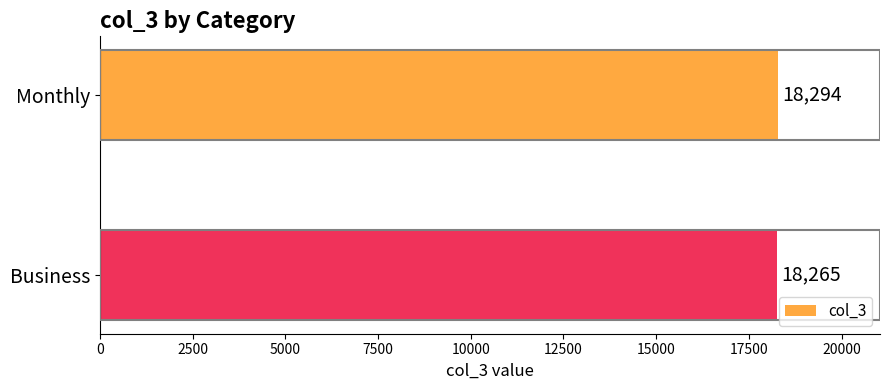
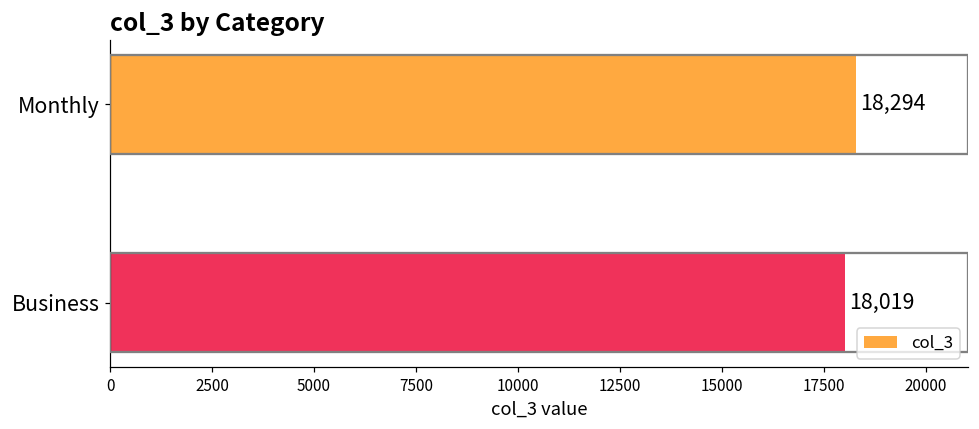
Business: 18,265 -> 18,019
